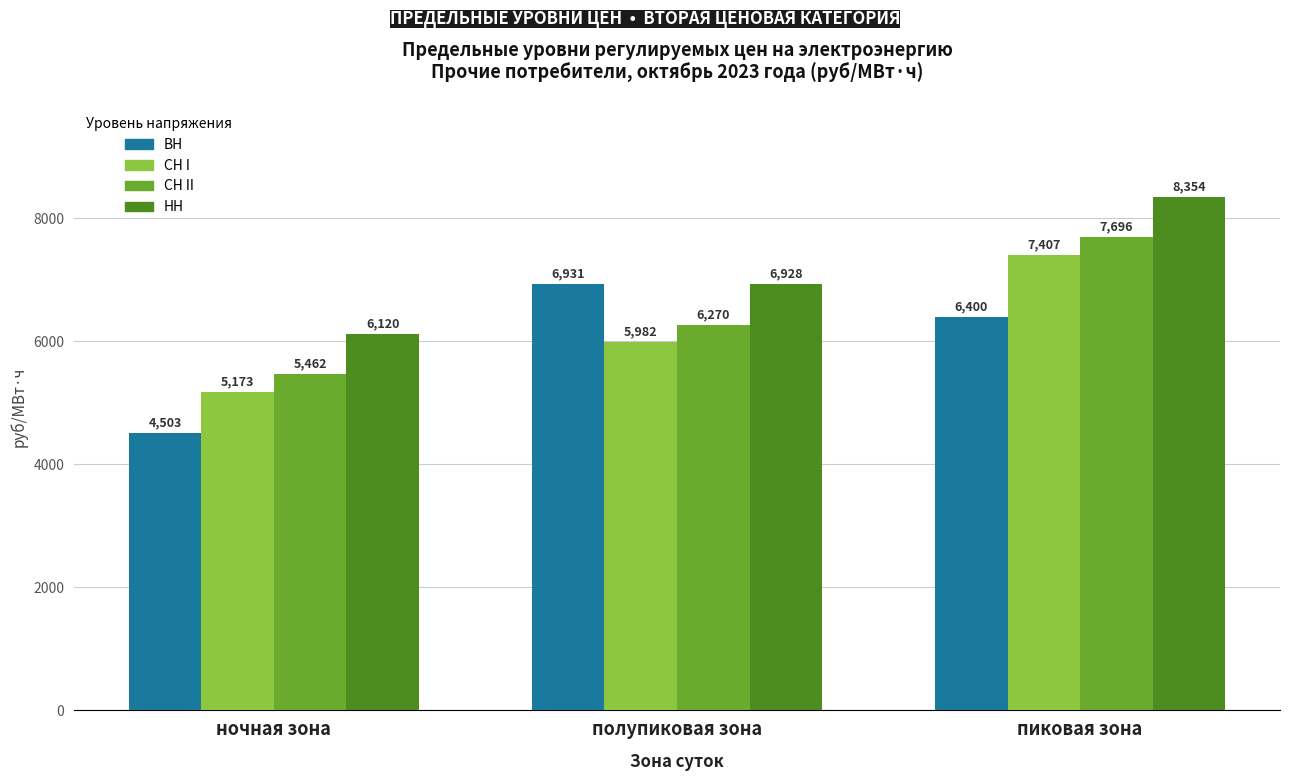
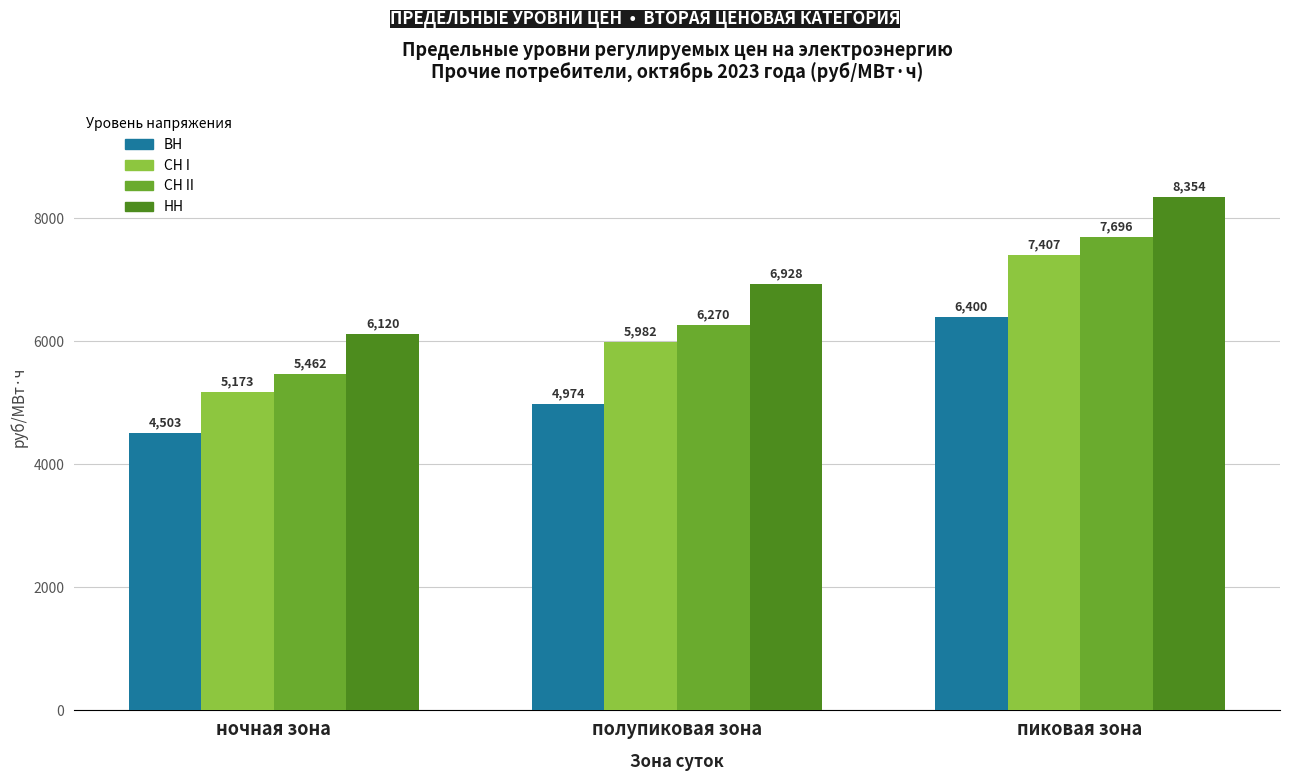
ВН, полупиковая зона: 6,931 -> 4,974
